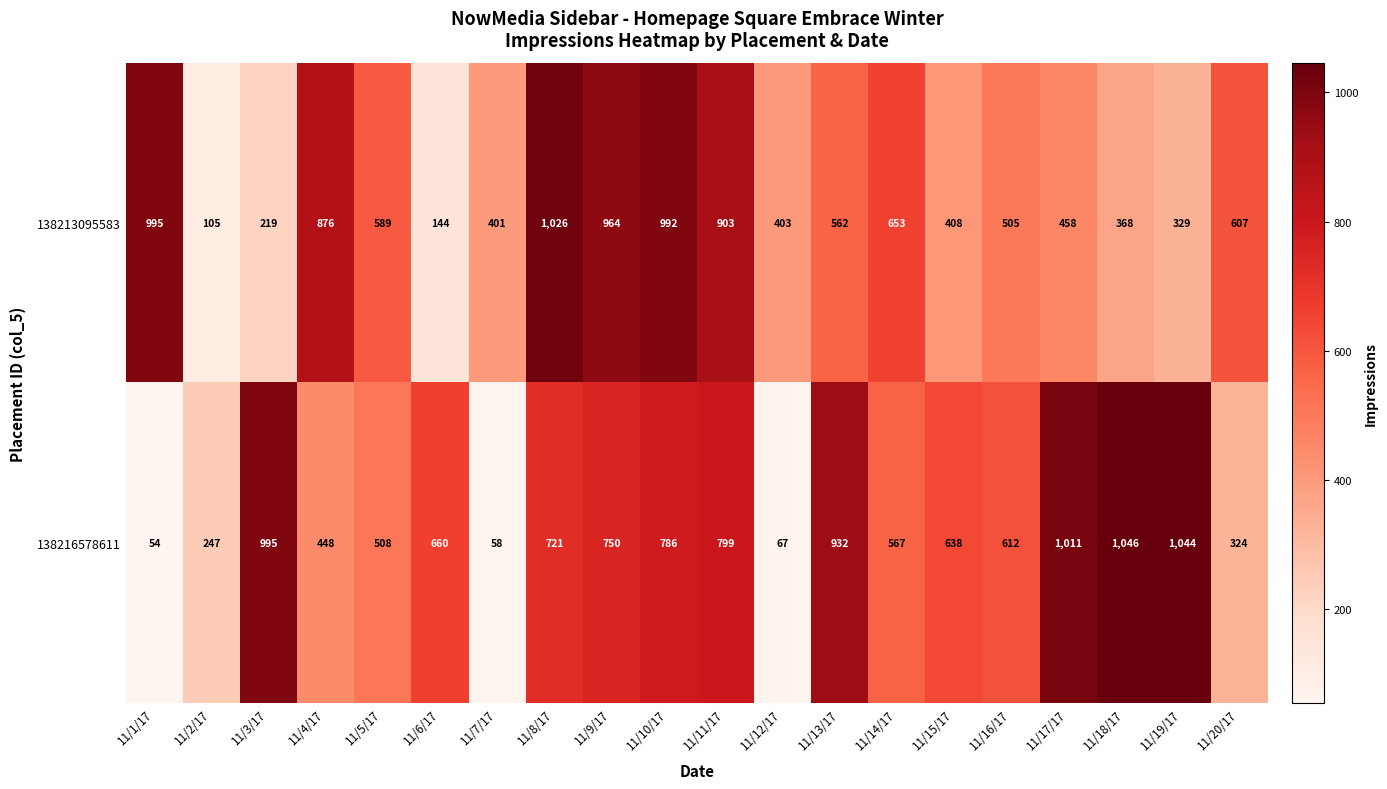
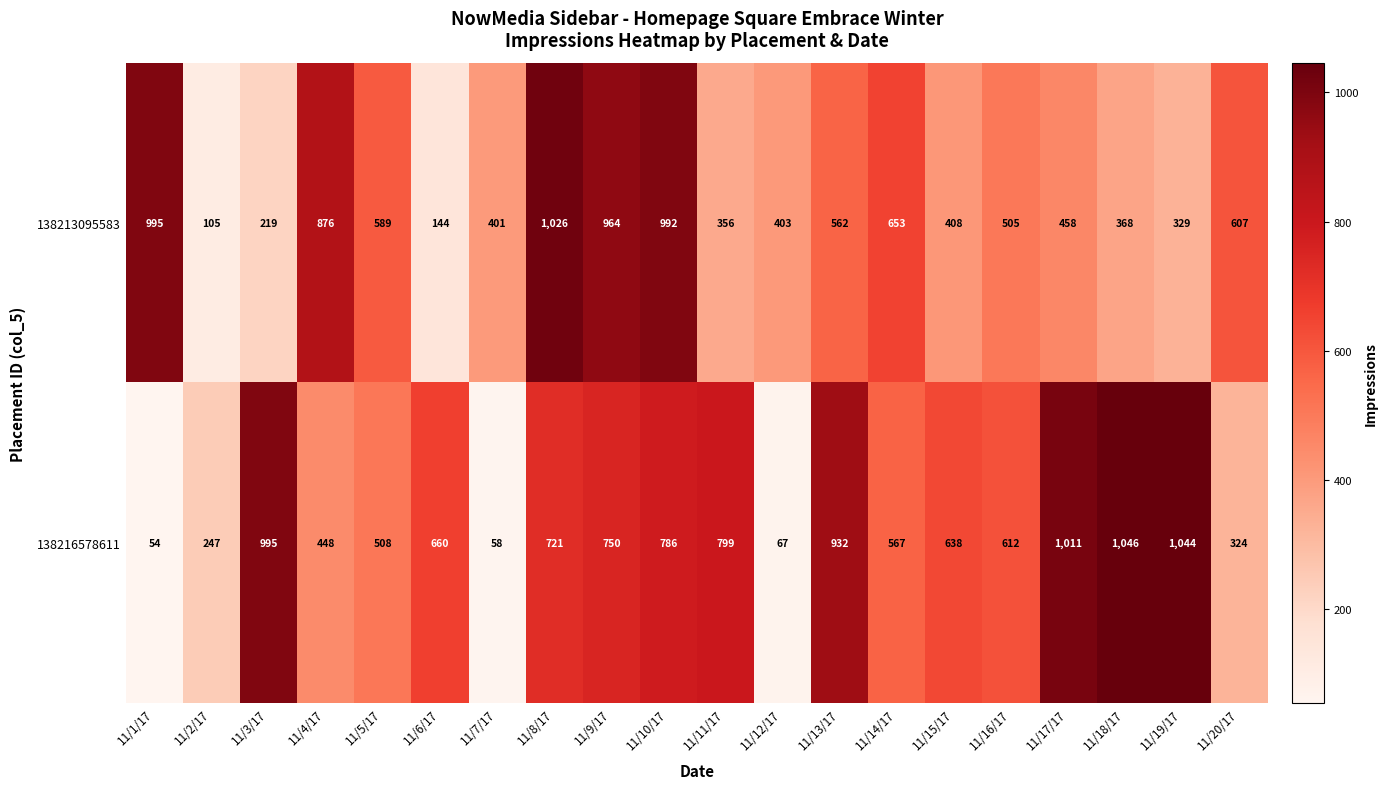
138213095583, 11/11/17: 903 -> 356
